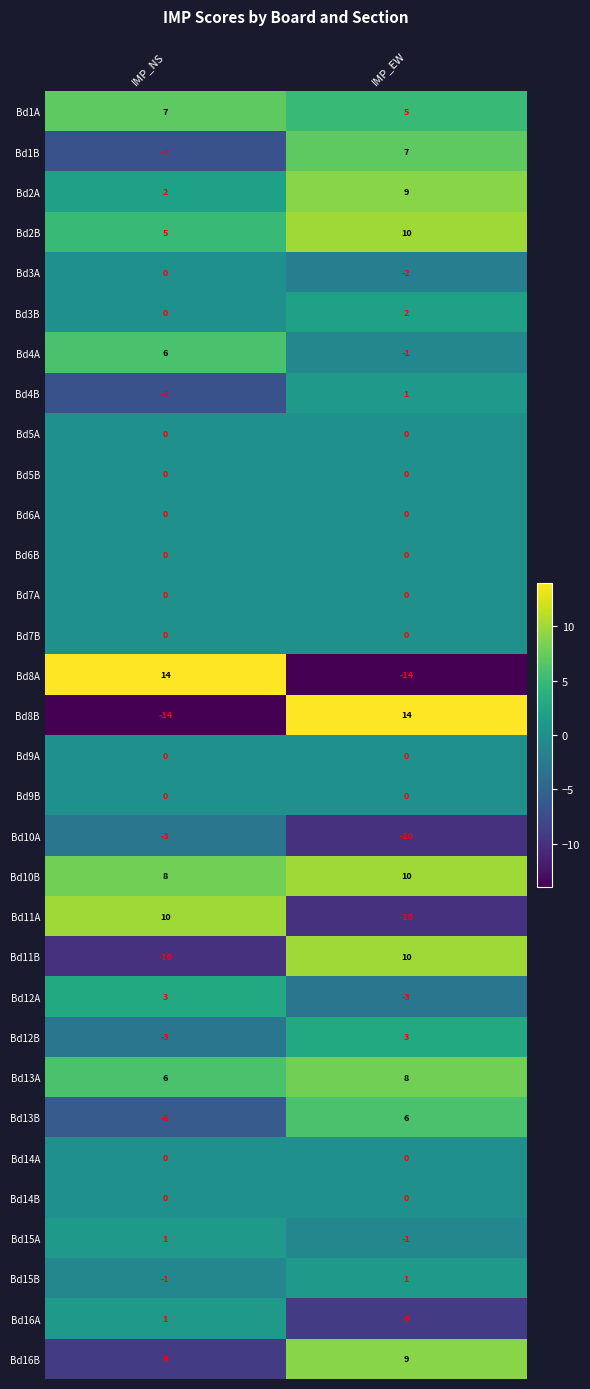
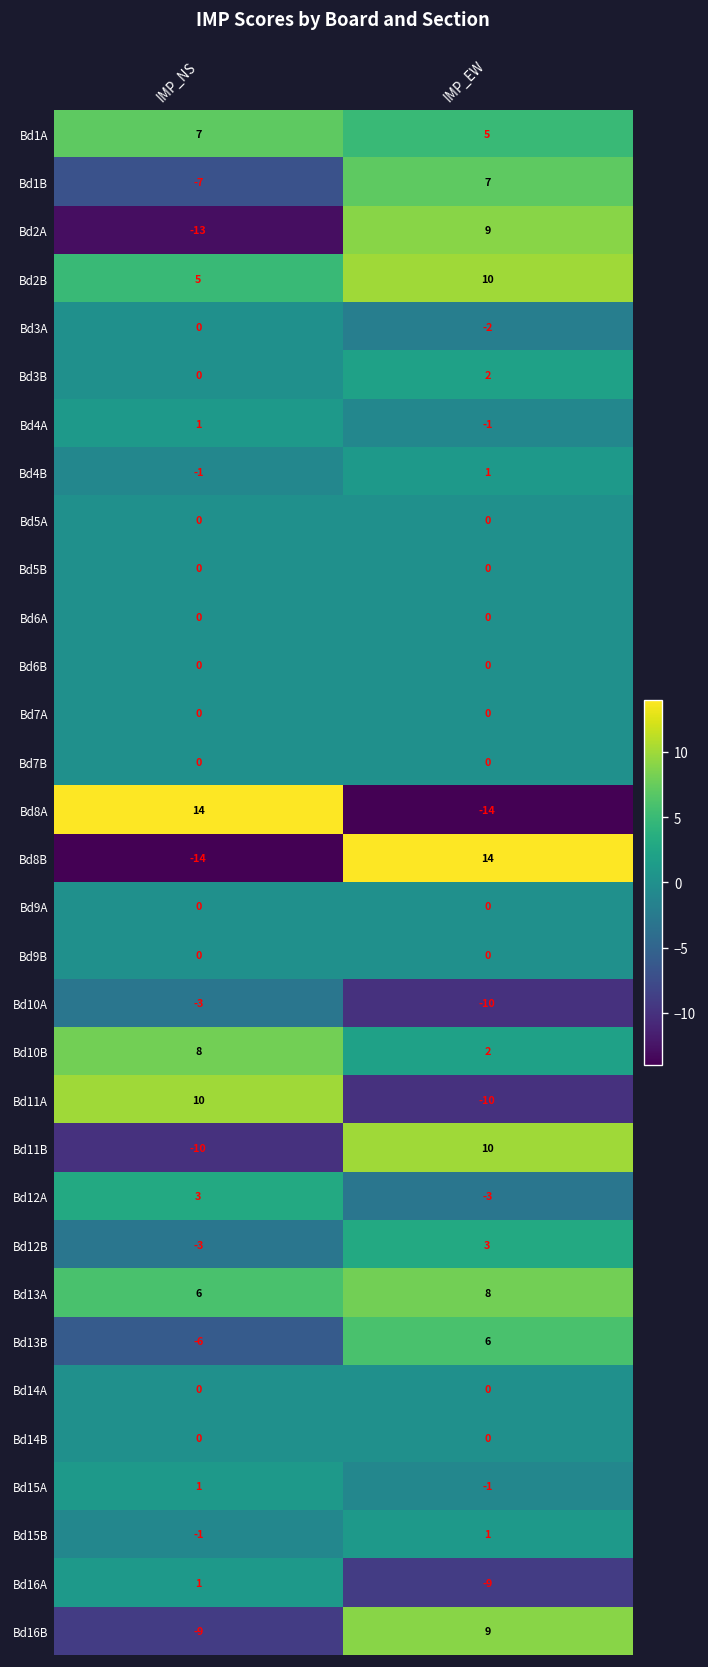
Bd2A, IMP_NS: 2 -> -13
Bd4A, IMP_NS: 6 -> 1
Bd4B, IMP_NS: -7 -> -1
Bd10B, IMP_EW: 10 -> 2
